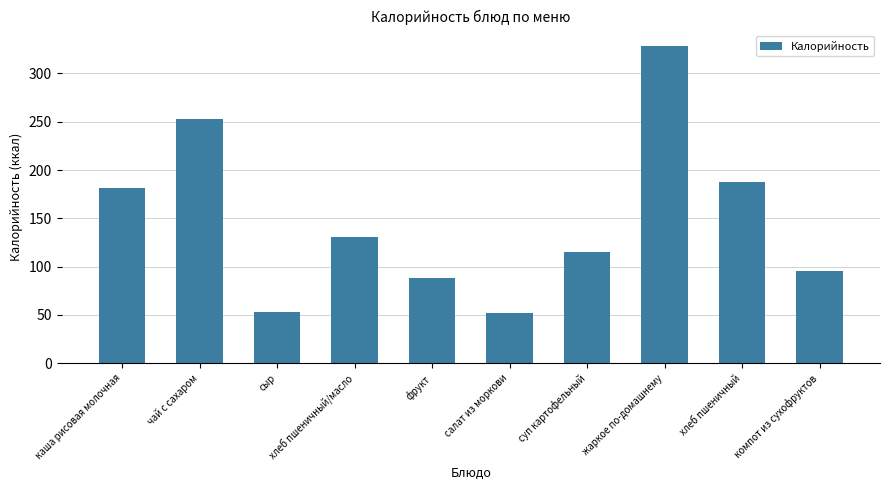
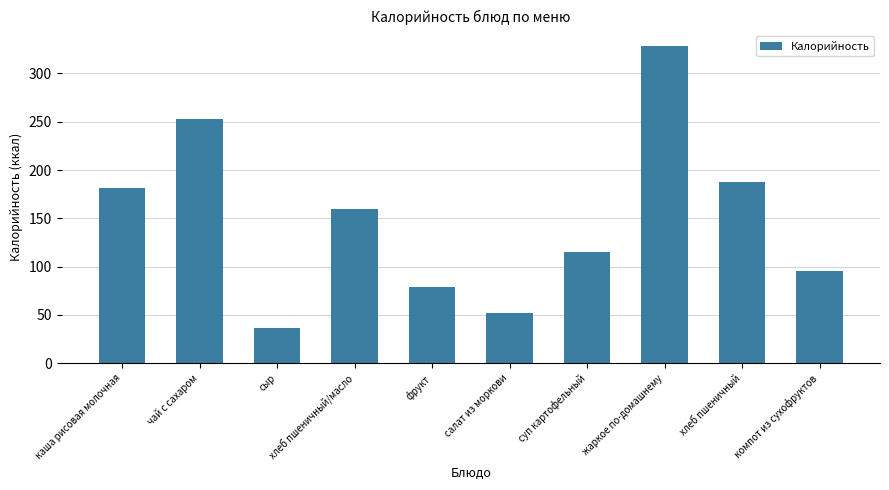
сыр: 50 -> 40
хлеб пшеничный/масло: 130 -> 160
фрукт: 90 -> 80
